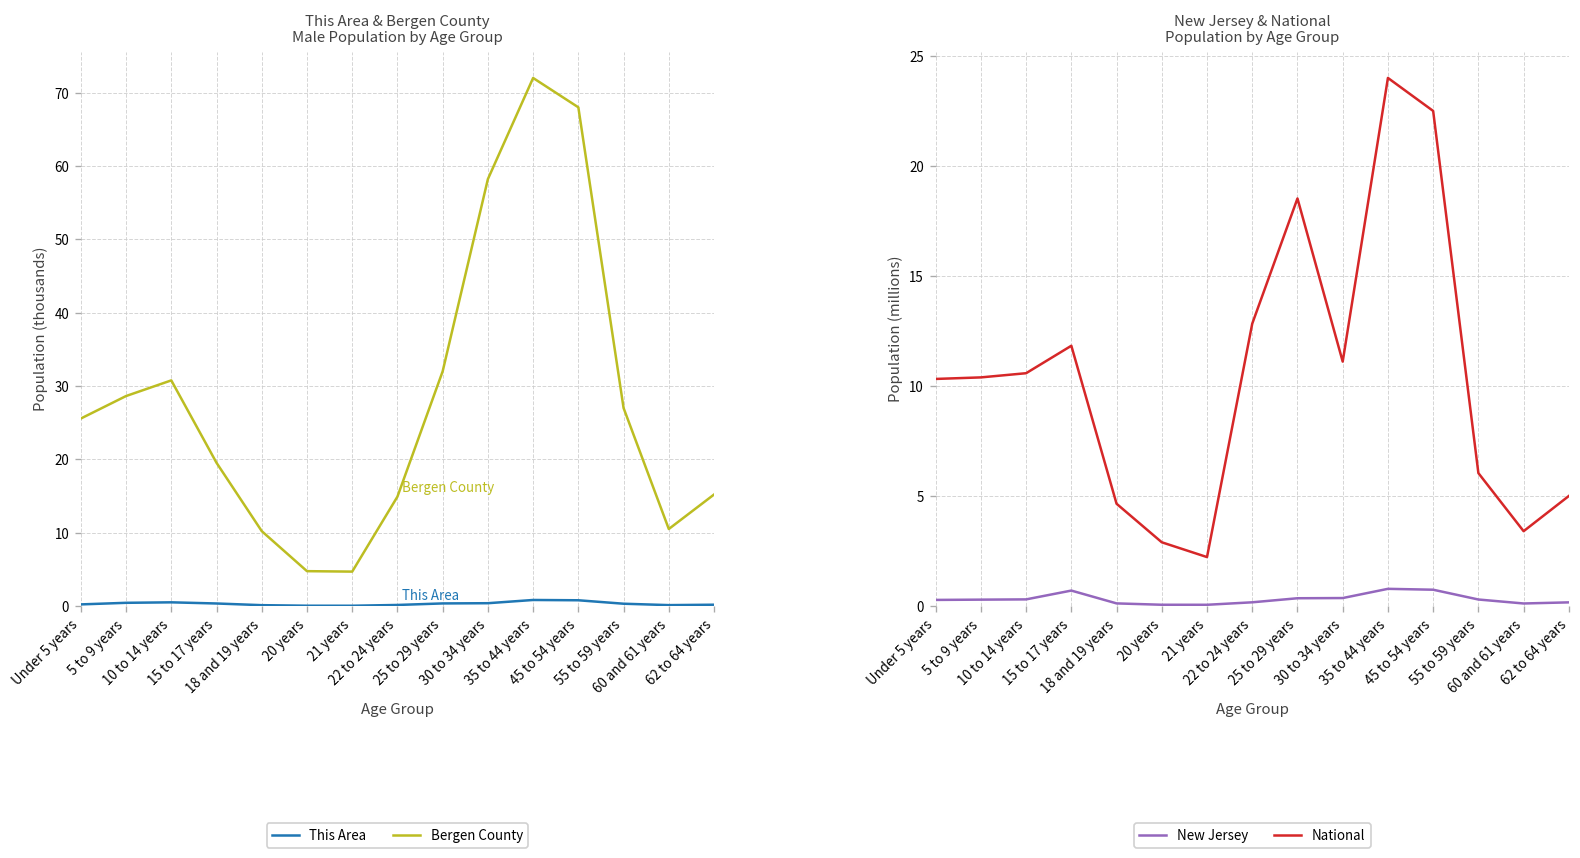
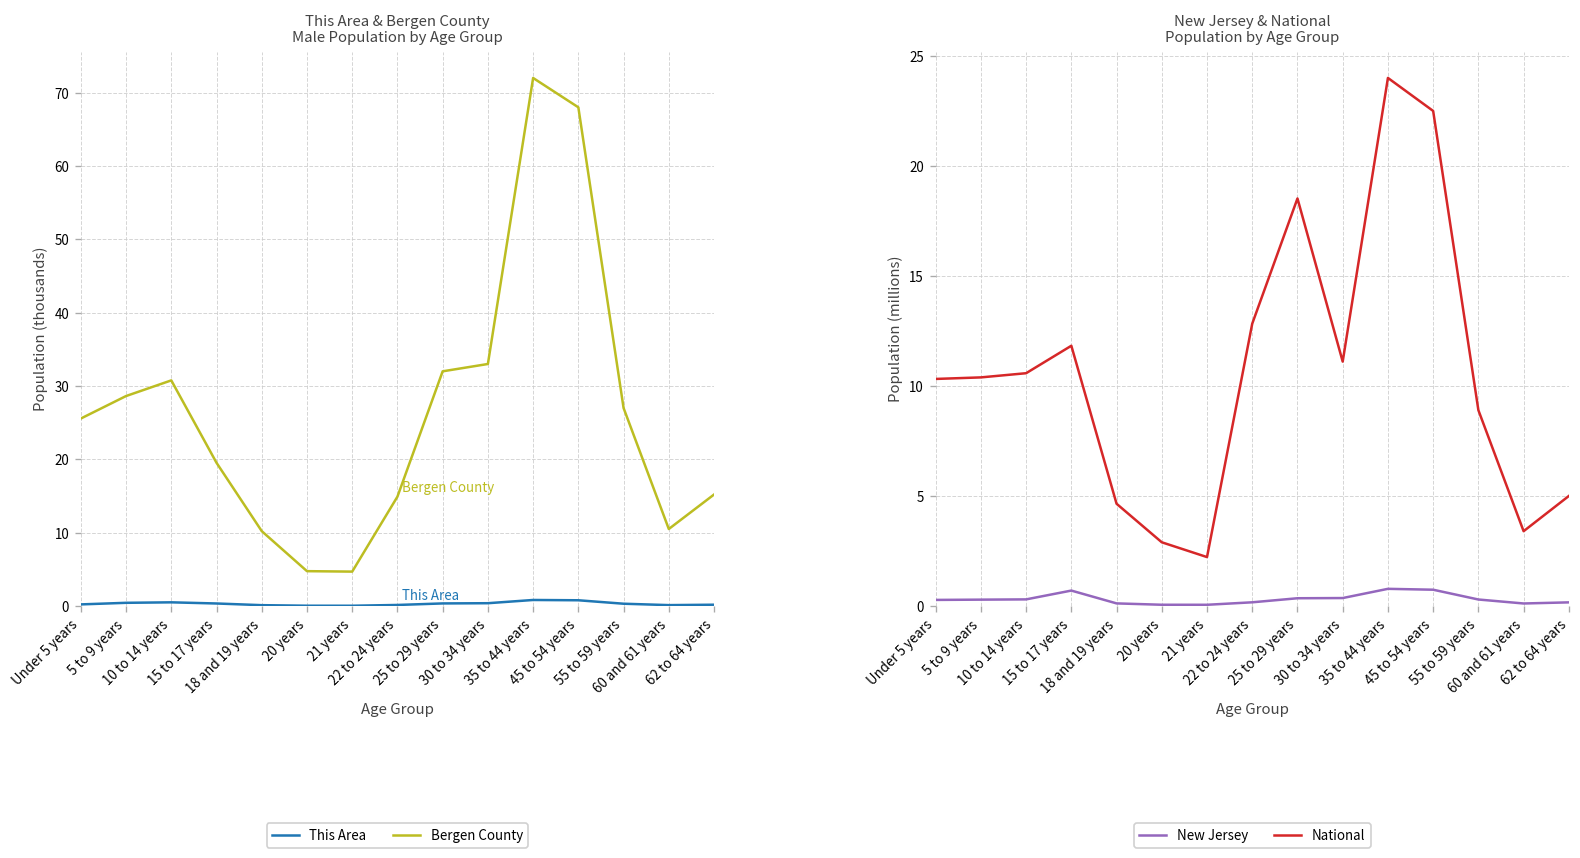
This Area & Bergen County Male Population by Age Group, Bergen County, 30 to 34 years: 58 -> 33
New Jersey & National Population by Age Group, National, 55 to 59 years: 6.0 -> 8.9
